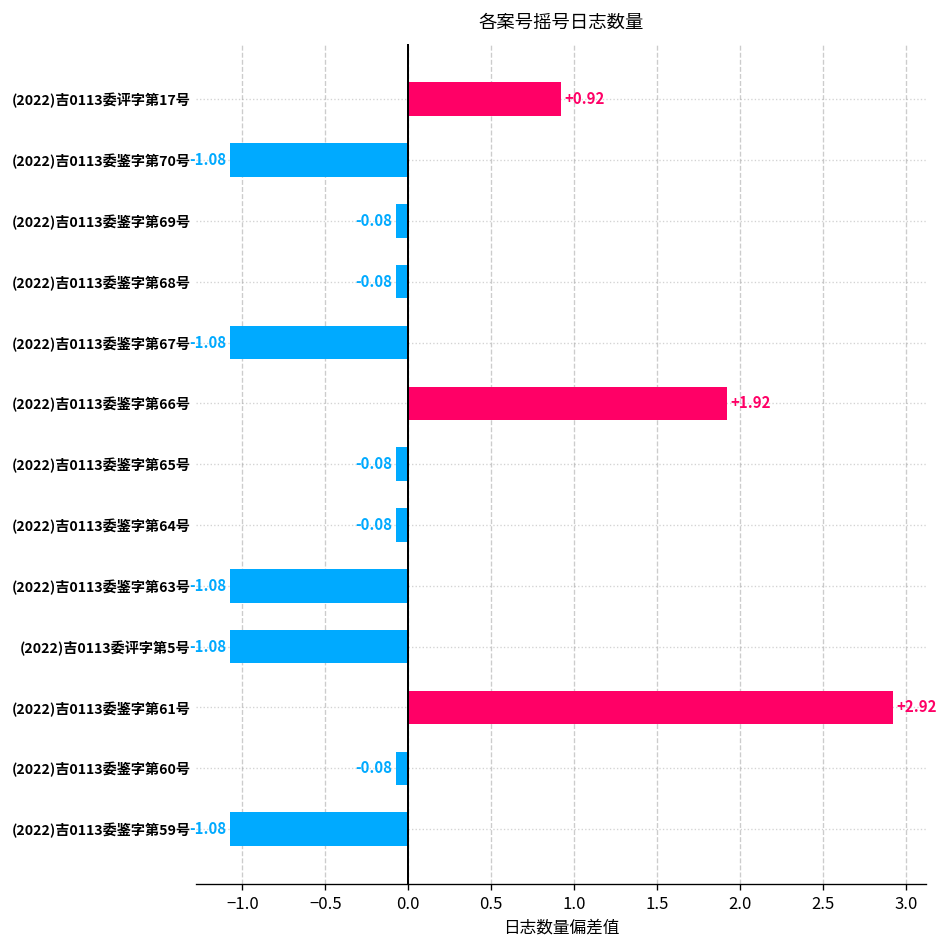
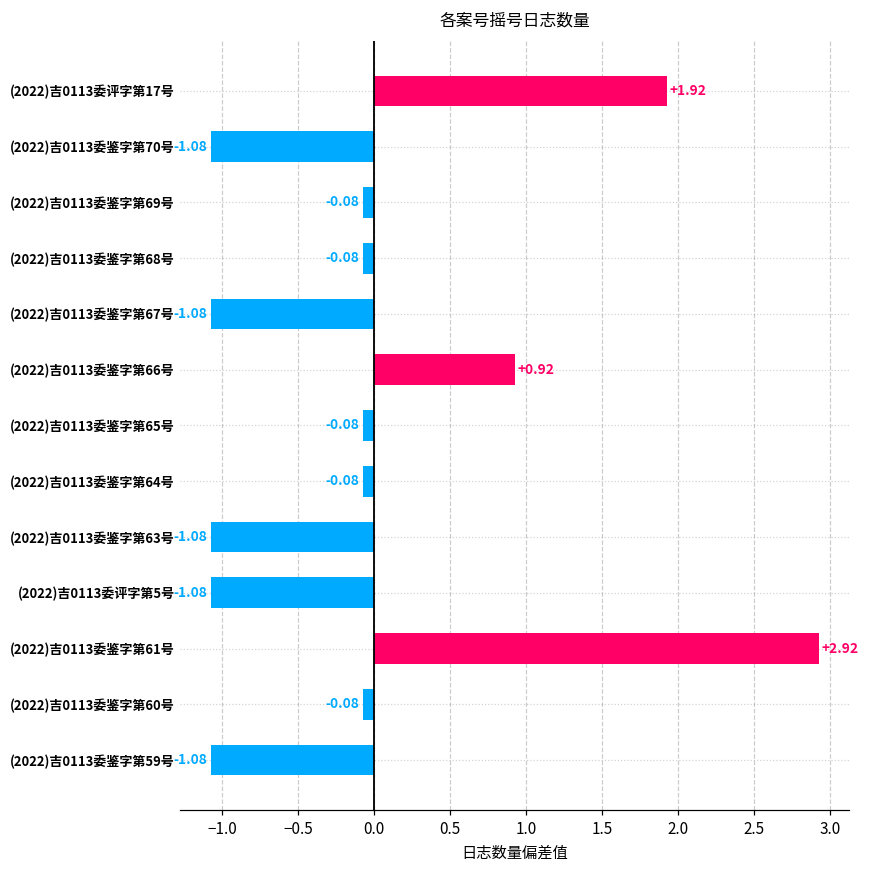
(2022)吉0113委评字第17号: +0.92 -> +1.92
(2022)吉0113委鉴字第66号: +1.92 -> +0.92
